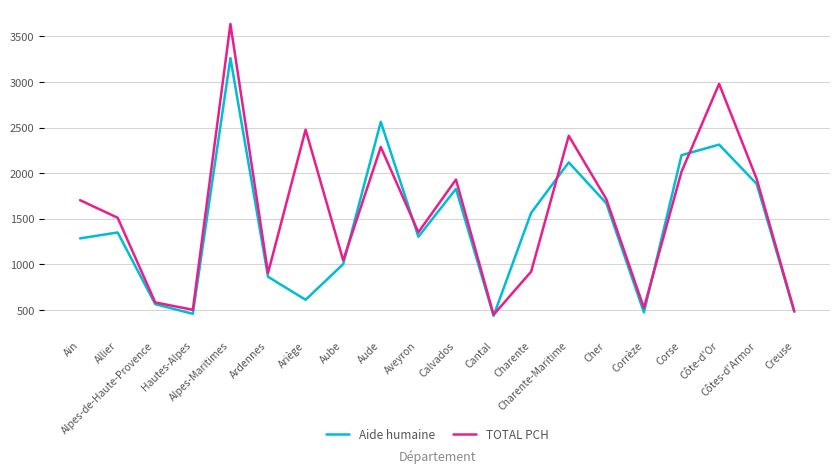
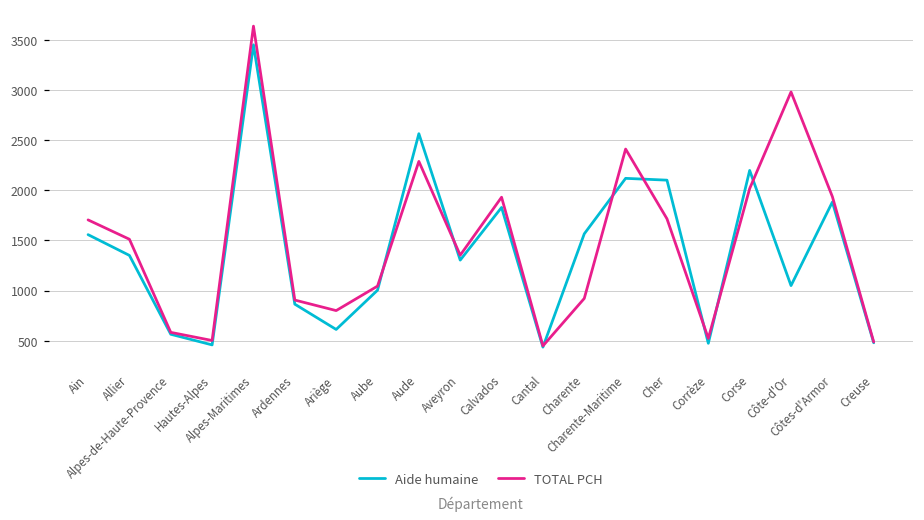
Aide humaine, Ain: 1300 -> 1600
Aide humaine, Alpes-Maritimes: 3300 -> 3400
TOTAL PCH, Ariège: 2500 -> 800
Aide humaine, Cher: 1700 -> 2100
Aide humaine, Côte-d'Or: 2300 -> 1000
